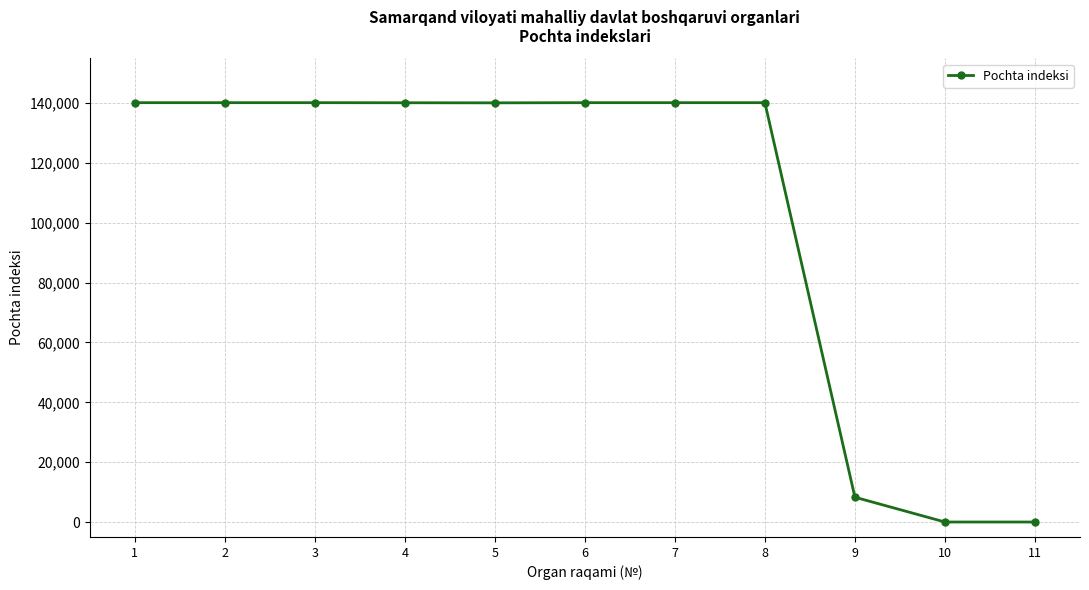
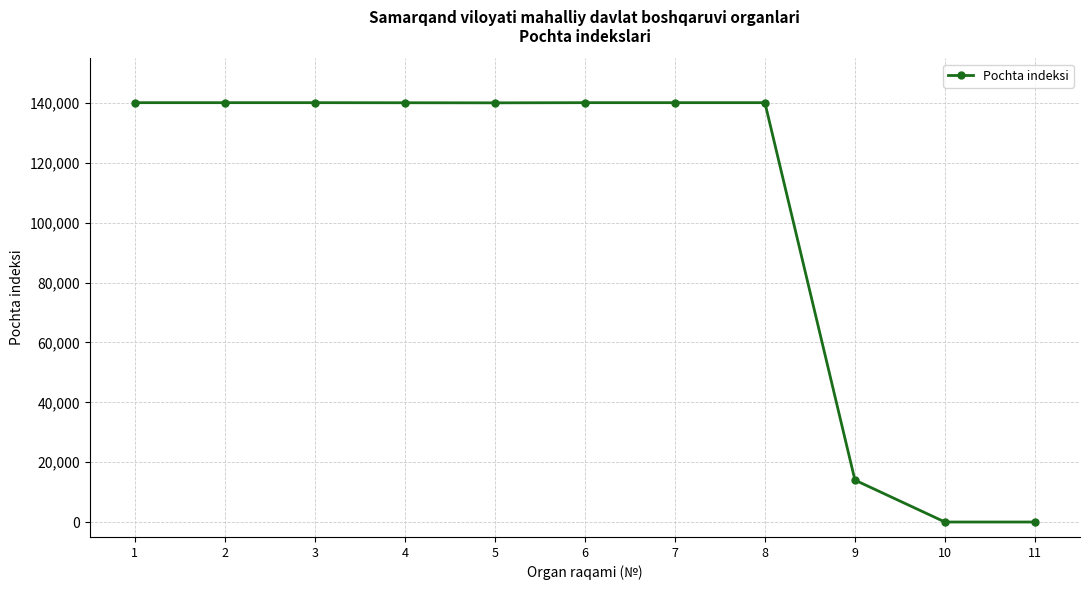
9: 8,000 -> 14,000
